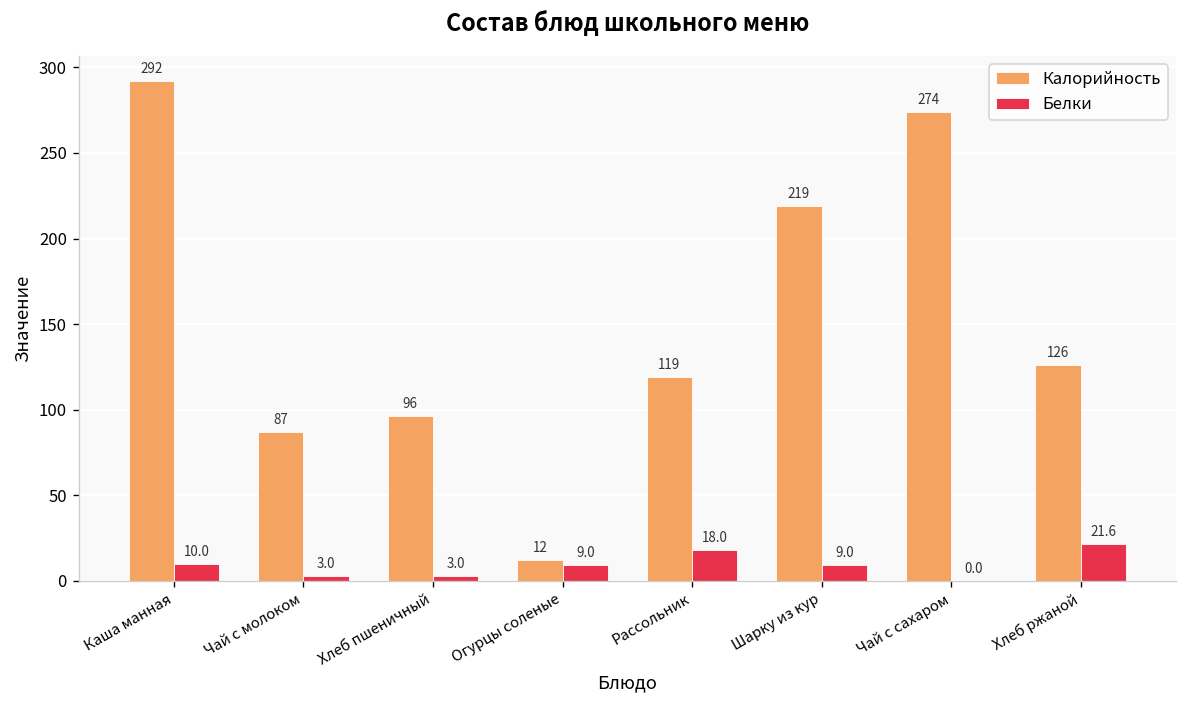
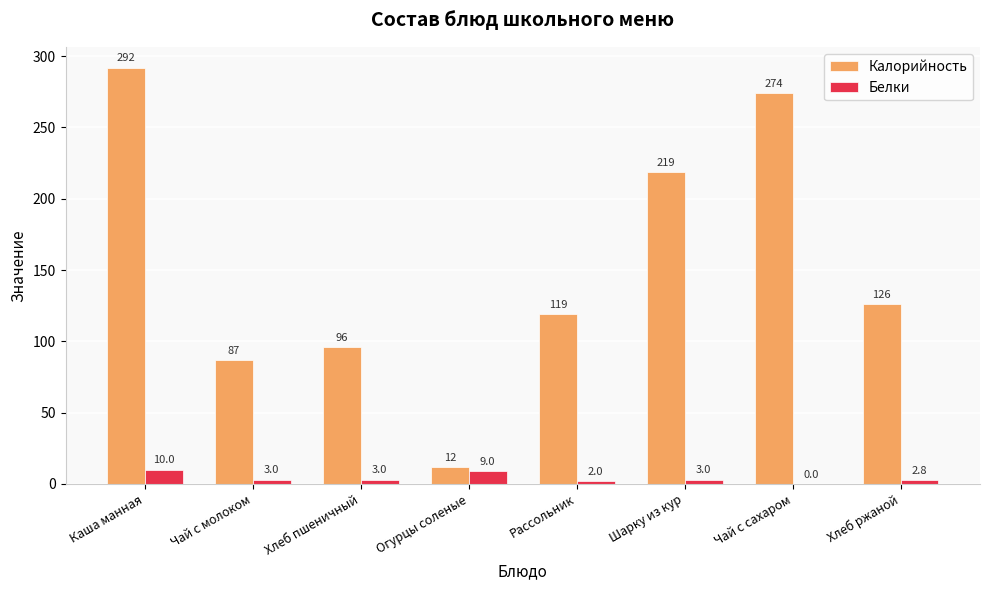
Белки, Рассольник: 18.0 -> 2.0
Белки, Шарку из кур: 9.0 -> 3.0
Белки, Хлеб ржаной: 21.6 -> 2.8
